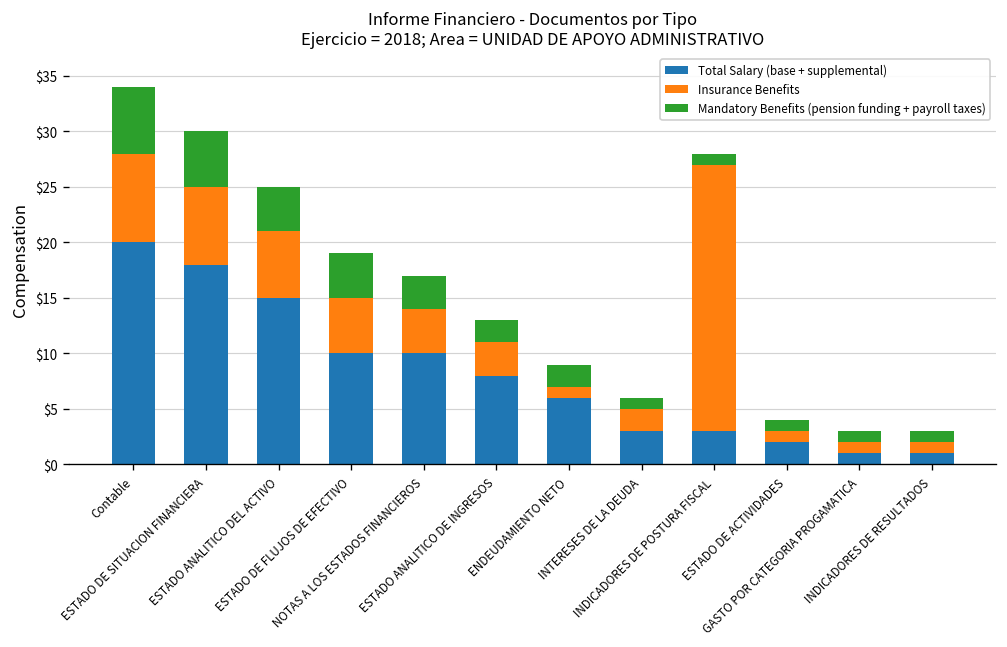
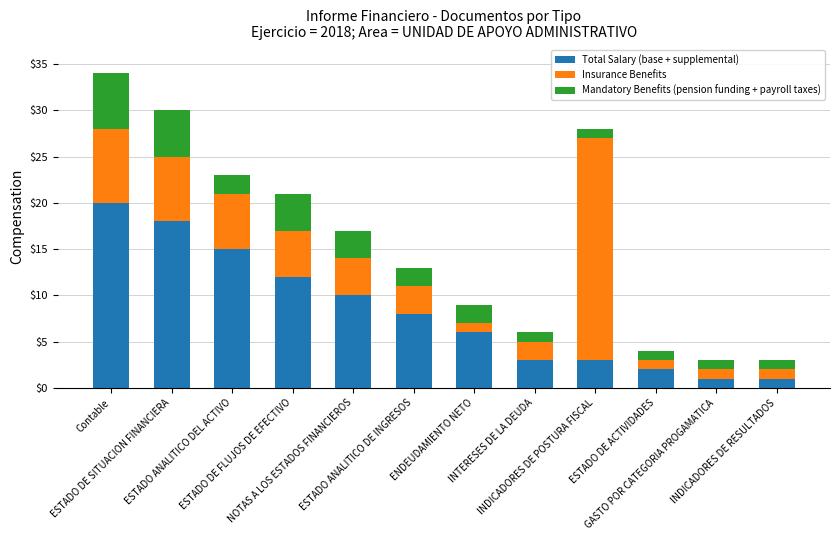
Mandatory Benefits (pension funding + payroll taxes), ESTADO ANALITICO DEL ACTIVO: $4 -> $2
Total Salary (base + supplemental), ESTADO DE FLUJOS DE EFECTIVO: $10 -> $12
